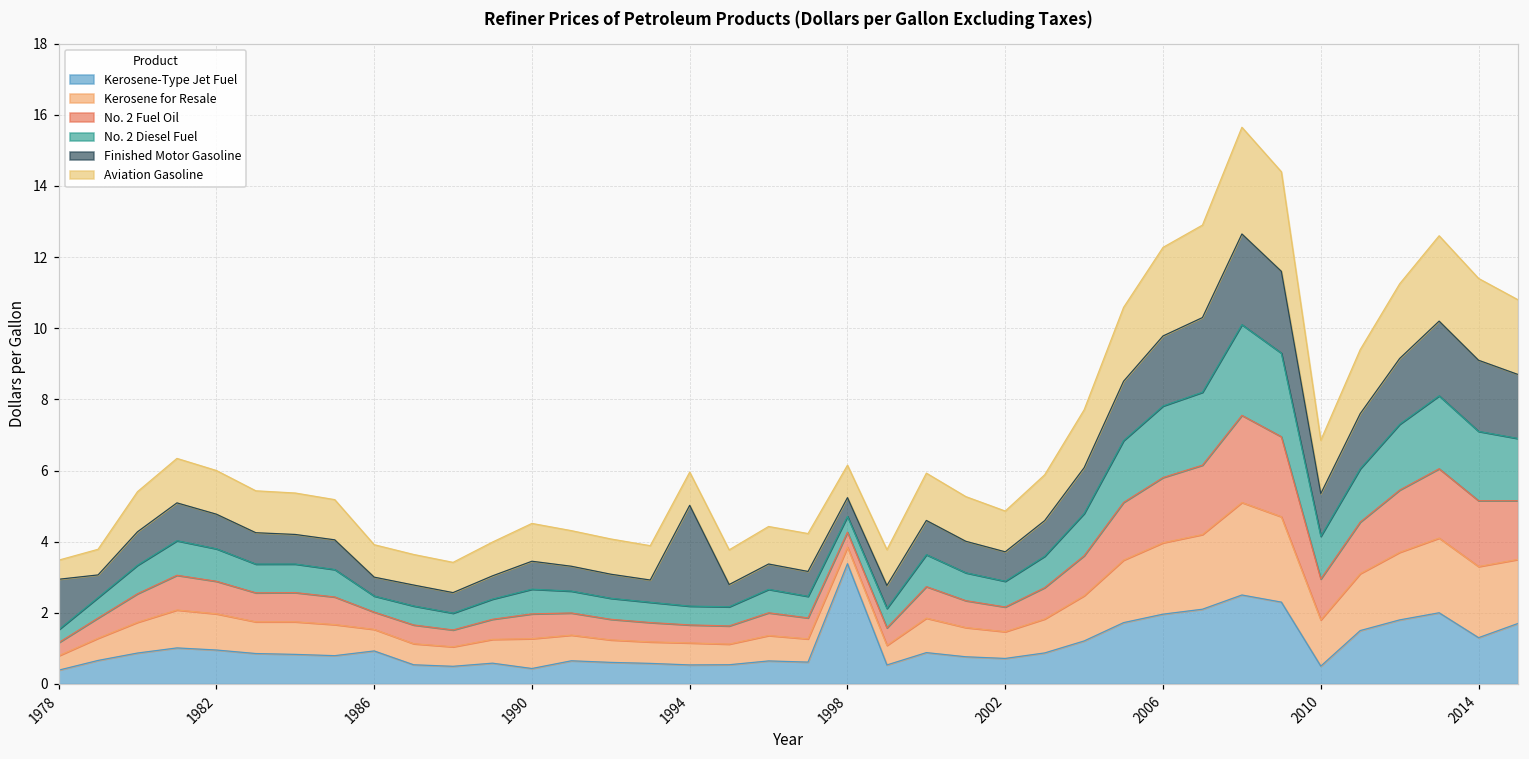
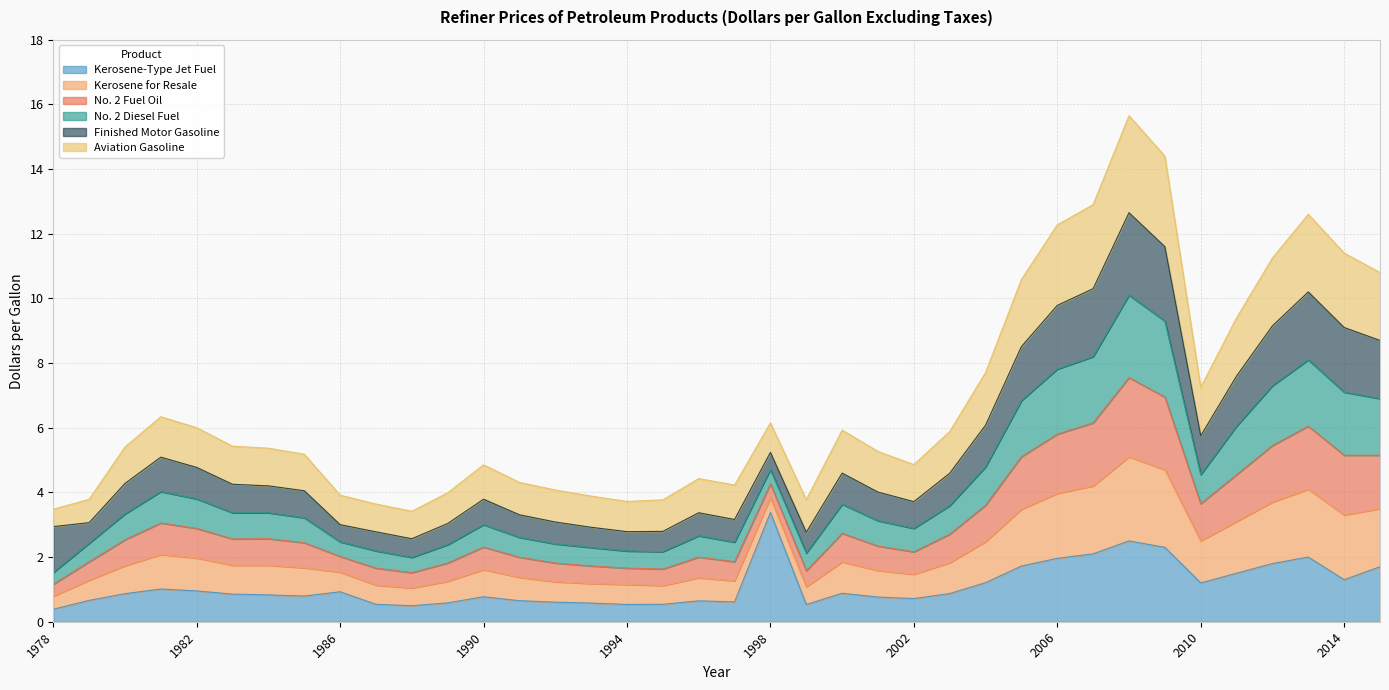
Kerosene-Type Jet Fuel, 1990: 0.4 -> 0.8
Finished Motor Gasoline, 1994: 2.8 -> 0.6
Kerosene-Type Jet Fuel, 2010: 0.5 -> 1.2
No. 2 Diesel Fuel, 2010: 1.2 -> 0.9
